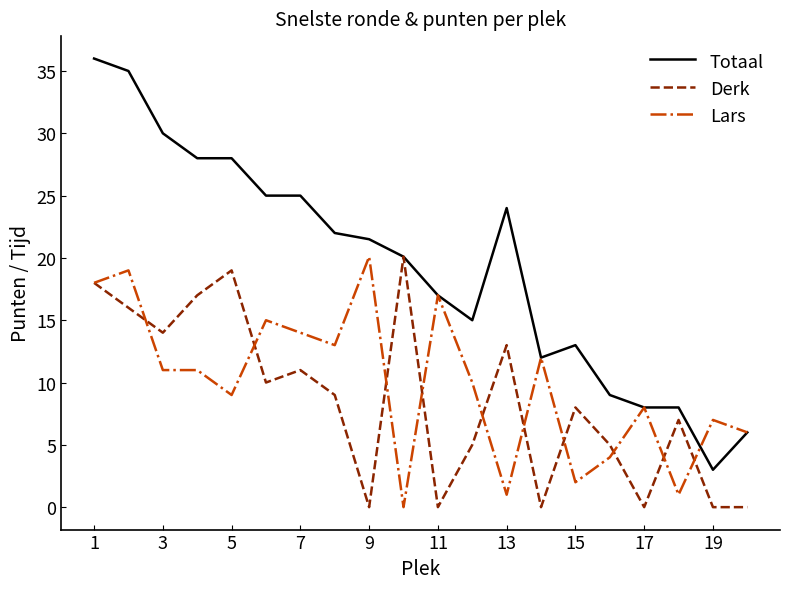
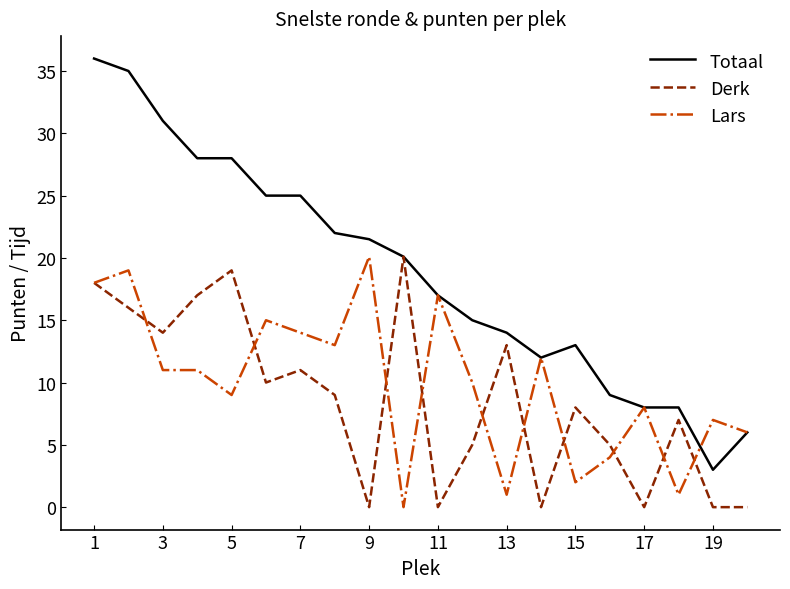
Totaal, 3: 30 -> 31
Totaal, 13: 24 -> 14
